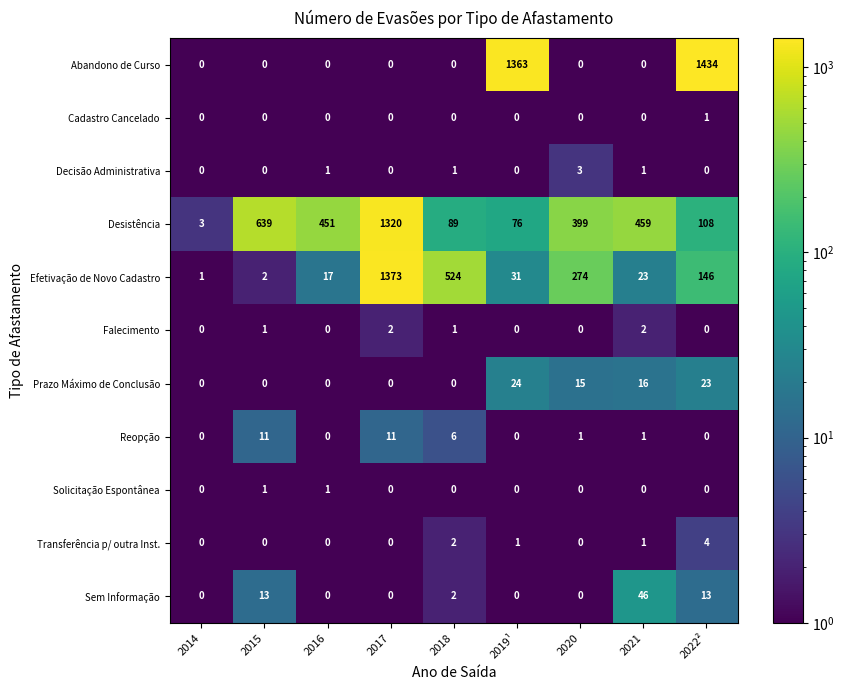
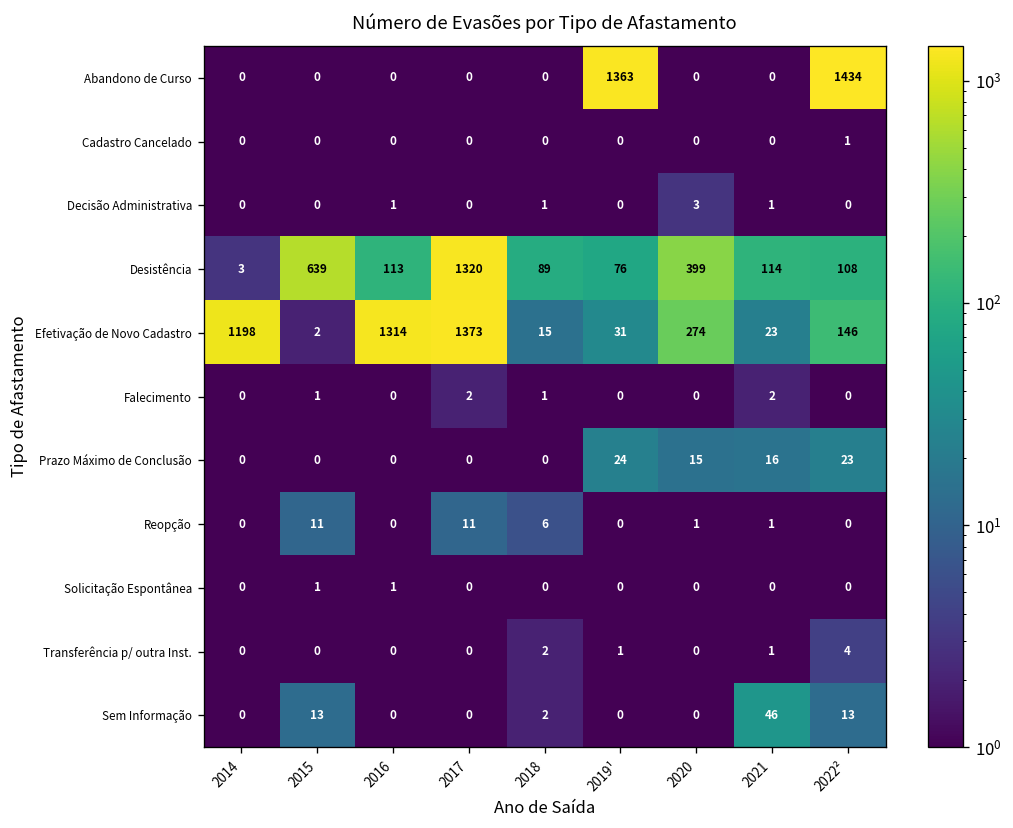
Desistência, 2016: 451 -> 113
Desistência, 2021: 459 -> 114
Efetivação de Novo Cadastro, 2014: 1 -> 1198
Efetivação de Novo Cadastro, 2016: 17 -> 1314
Efetivação de Novo Cadastro, 2018: 524 -> 15
